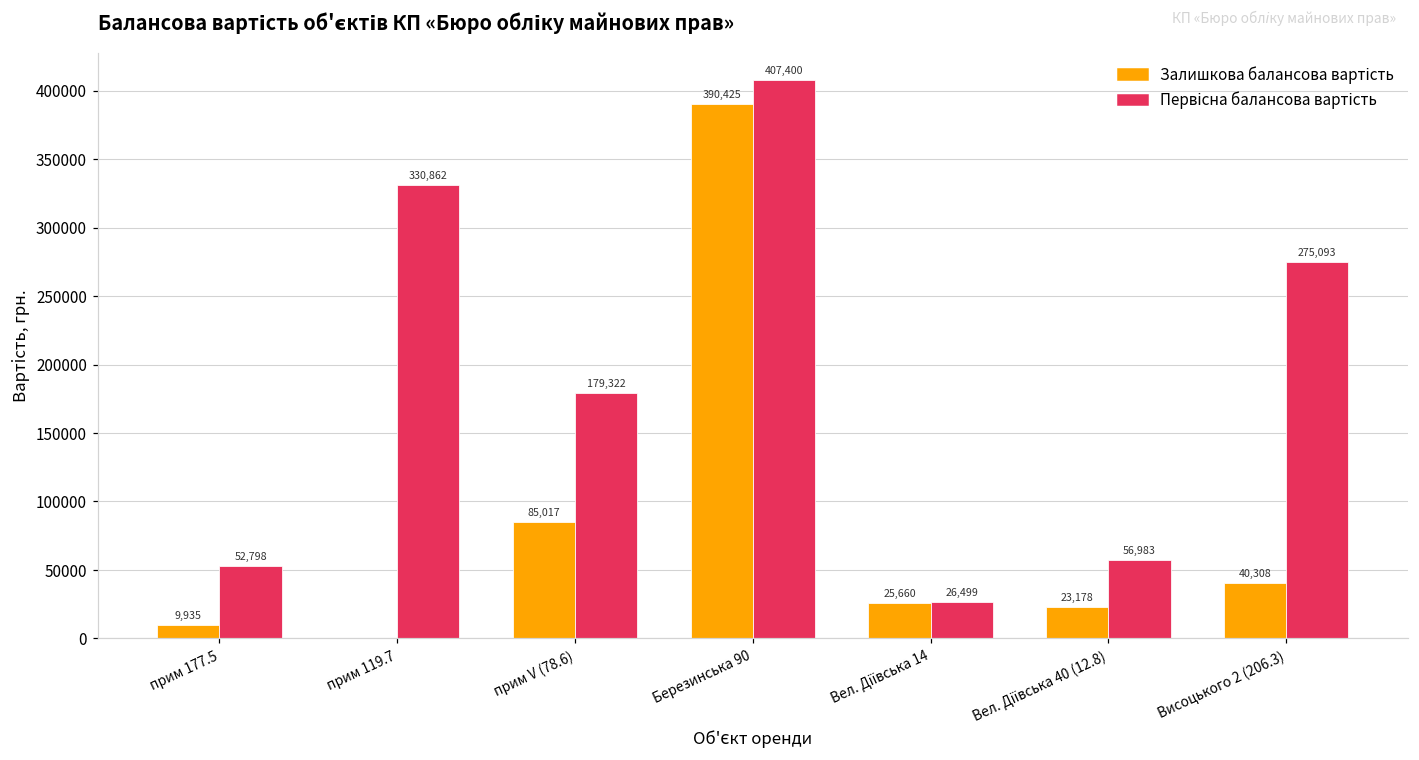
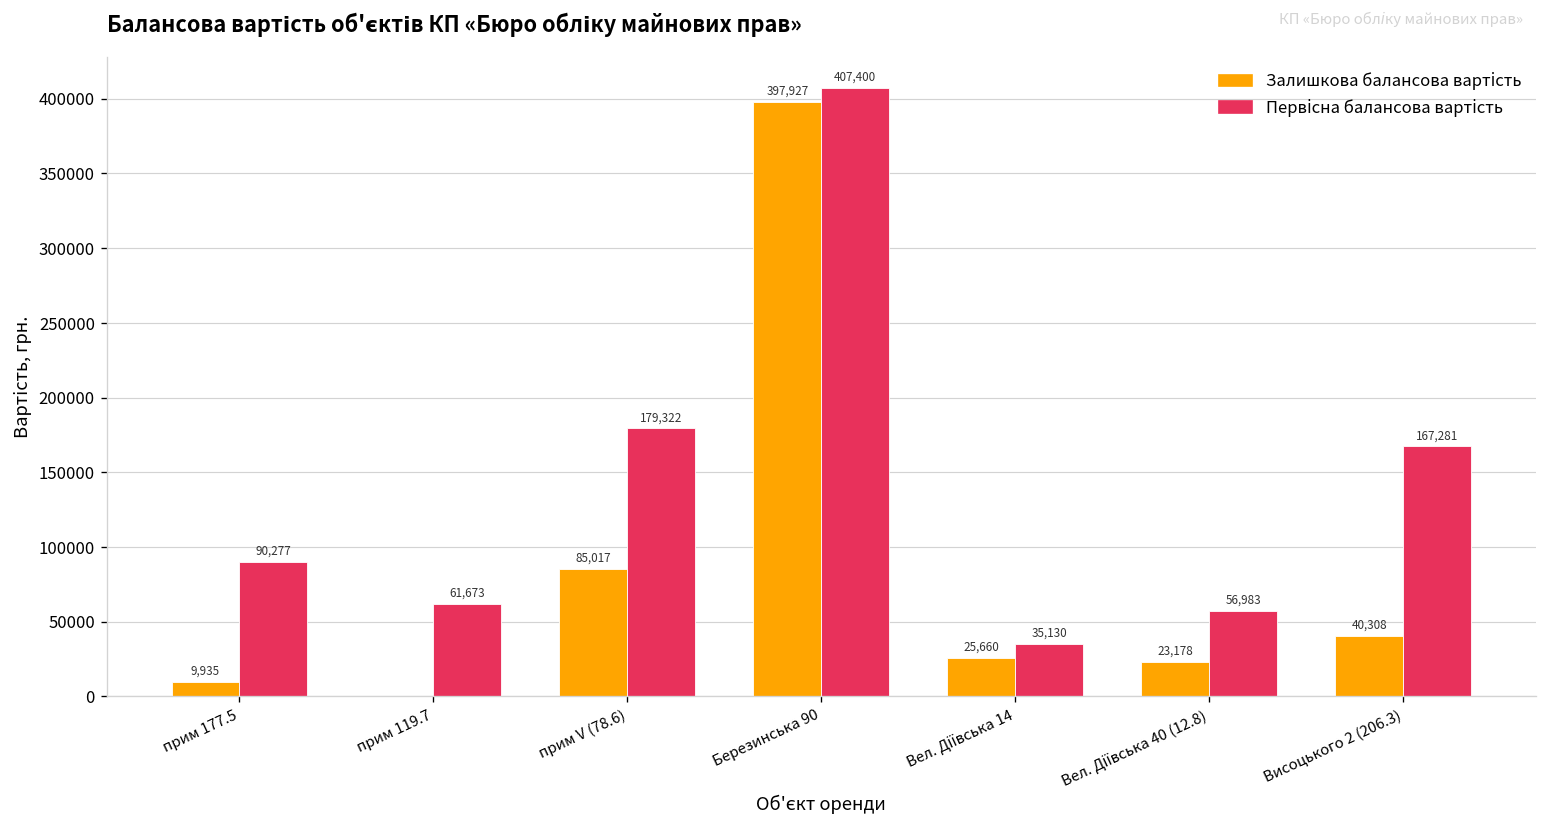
Первісна балансова вартість, прим 177.5: 52,798 -> 90,277
Первісна балансова вартість, прим 119.7: 330,862 -> 61,673
Залишкова балансова вартість, Березинська 90: 390,425 -> 397,927
Первісна балансова вартість, Вел. Діївська 14: 26,499 -> 35,130
Первісна балансова вартість, Висоцького 2 (206.3): 275,093 -> 167,281
